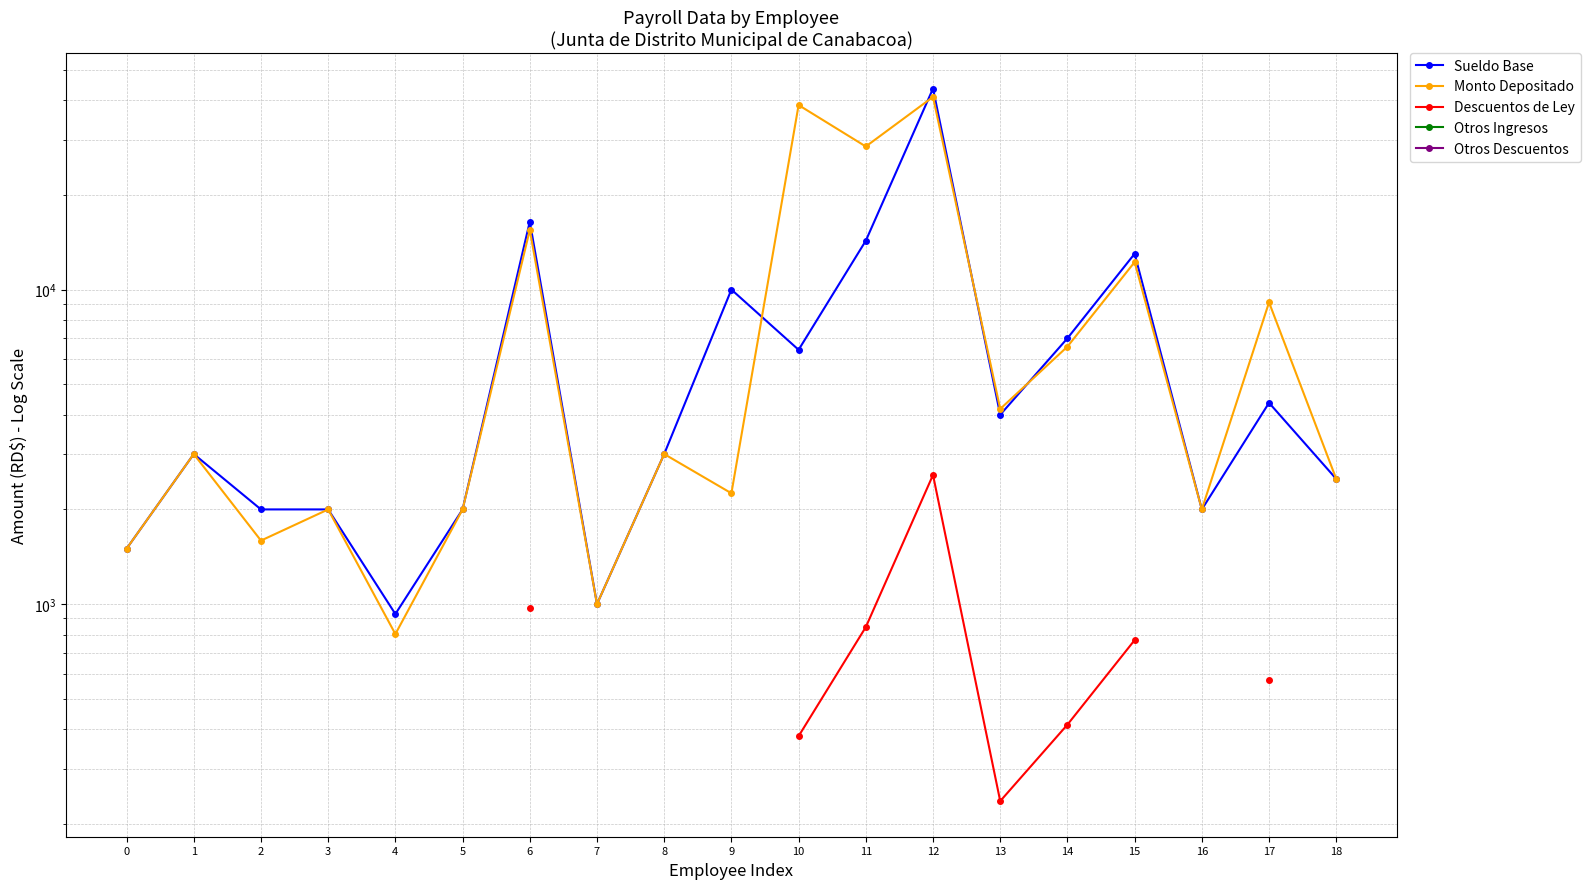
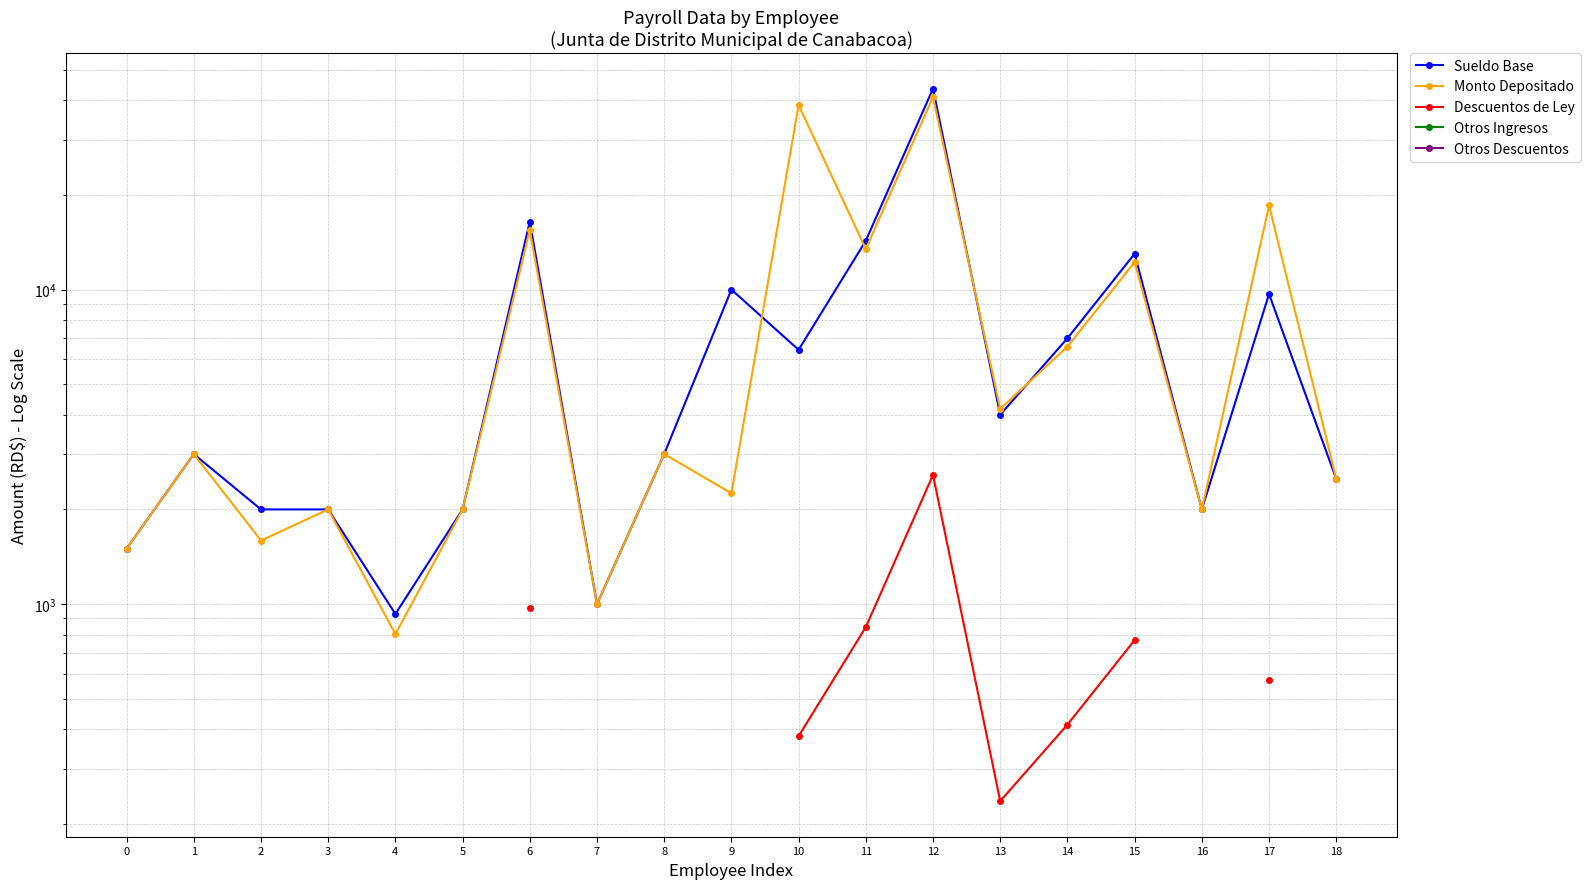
Monto Depositado, 11: 29000 -> 13500
Sueldo Base, 17: 4400 -> 9700
Monto Depositado, 17: 9100 -> 19000
